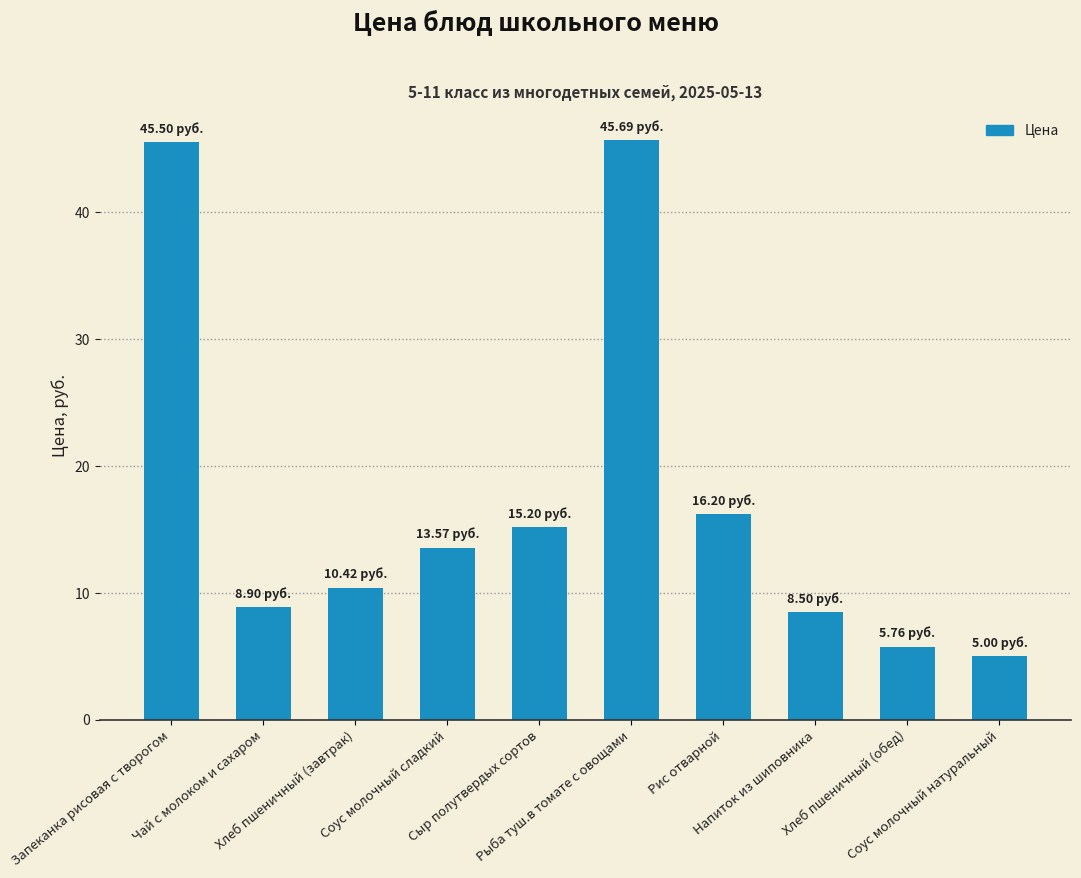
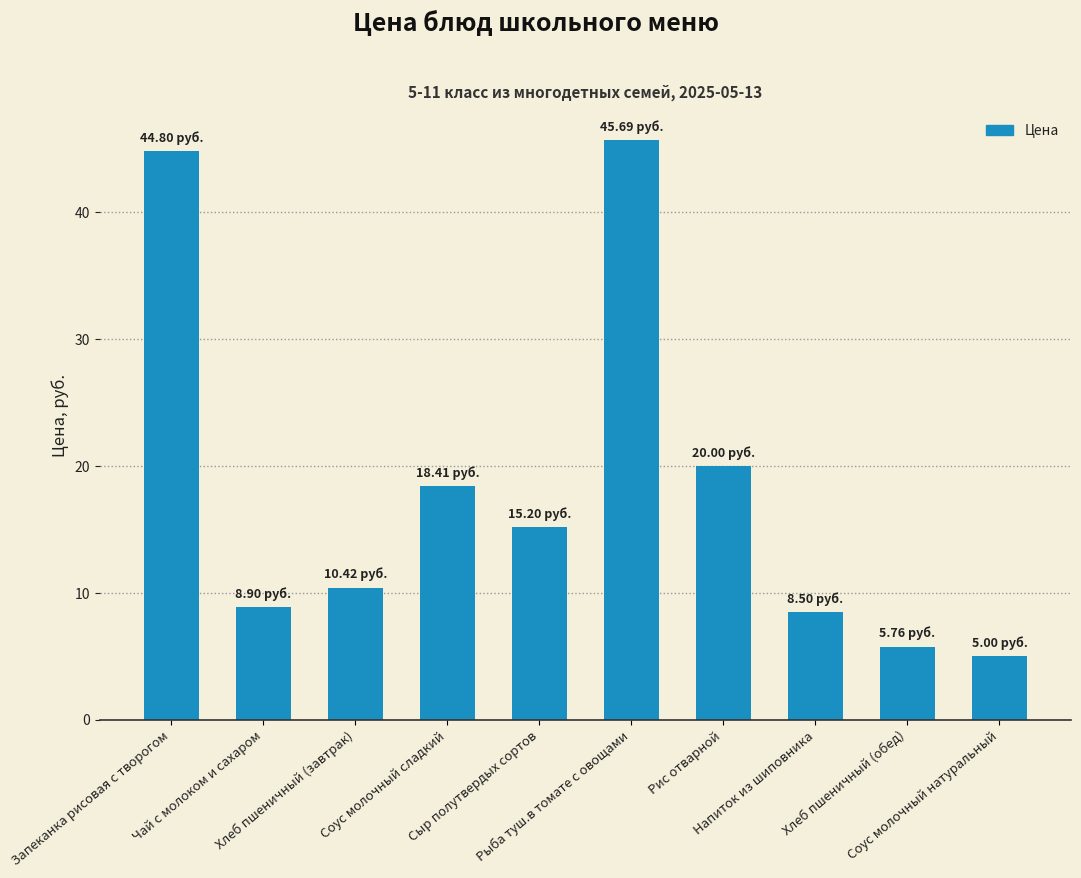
Запеканка рисовая с творогом: 45.50 -> 44.80
Соус молочный сладкий: 13.57 -> 18.41
Рис отварной: 16.20 -> 20.00
